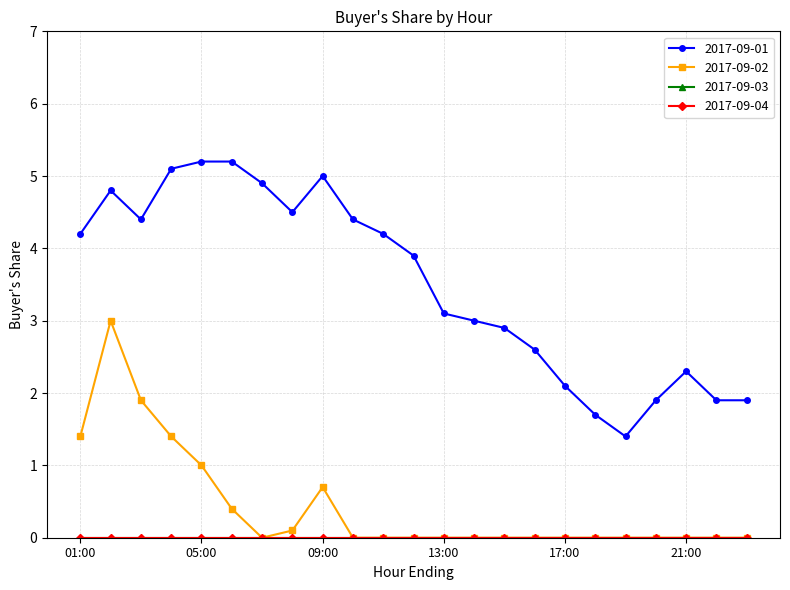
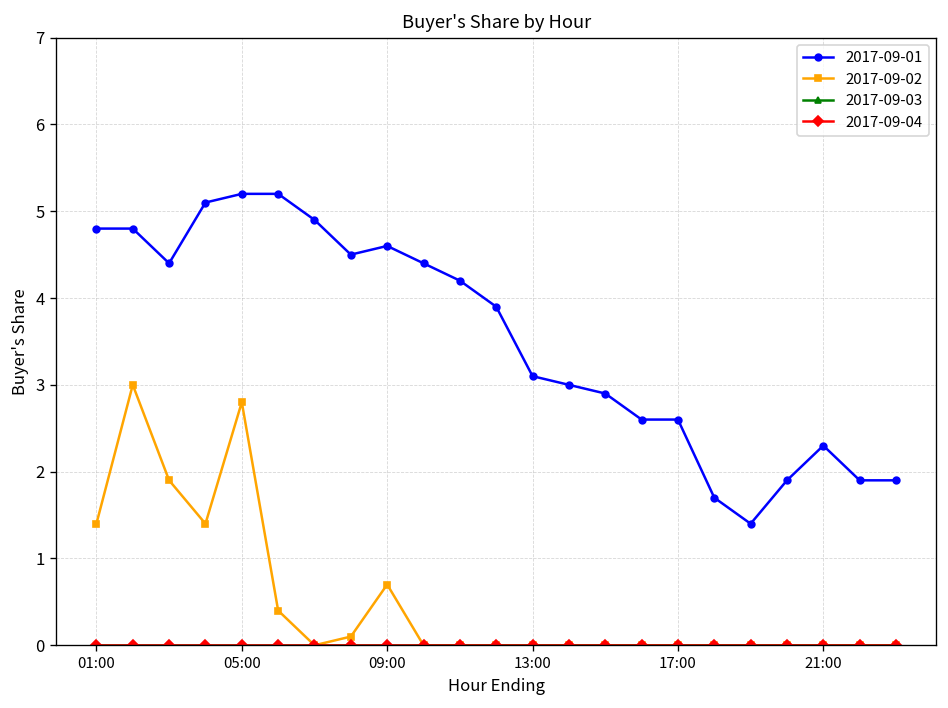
2017-09-01, 01:00: 4.2 -> 4.8
2017-09-02, 05:00: 1.0 -> 2.8
2017-09-01, 09:00: 5.0 -> 4.6
2017-09-01, 17:00: 2.1 -> 2.6
